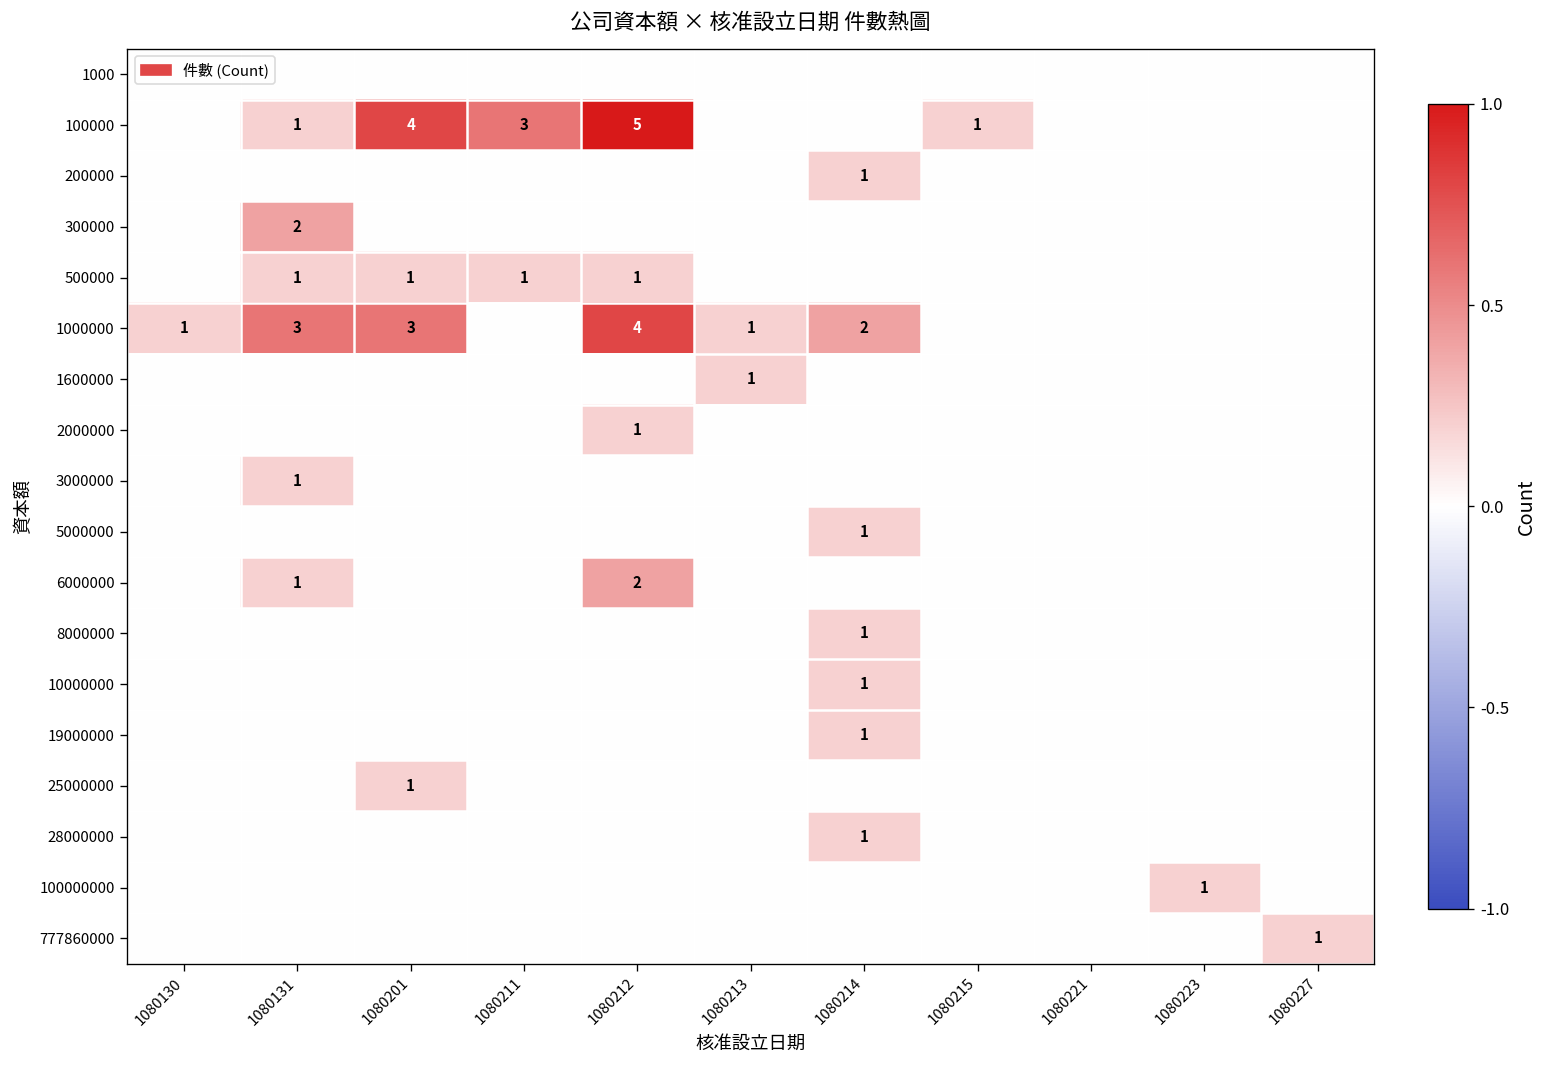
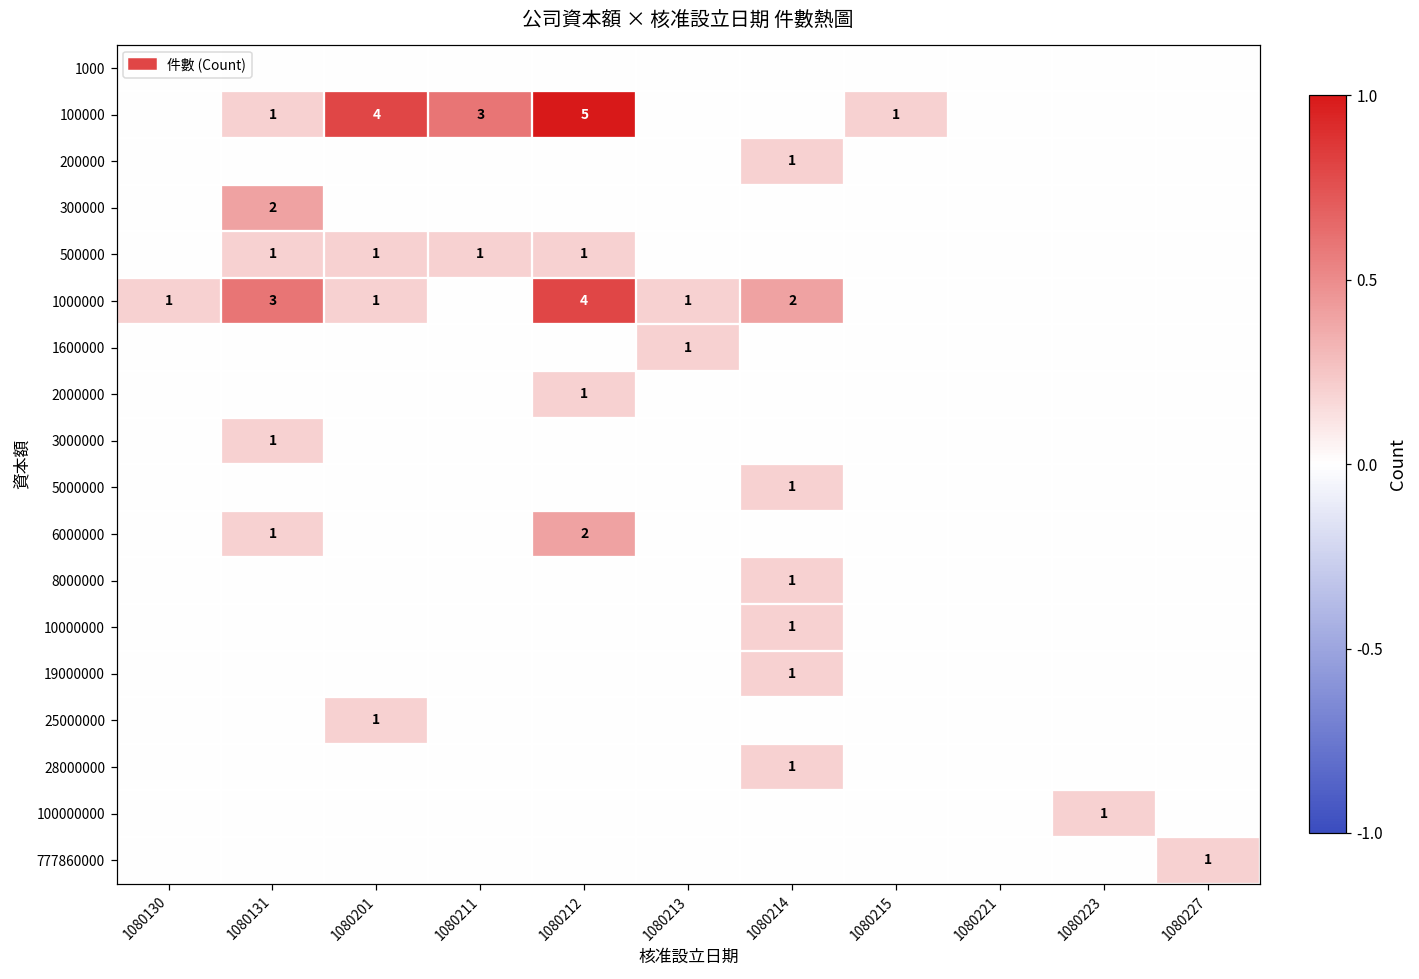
1000000, 1080201: 3 -> 1
